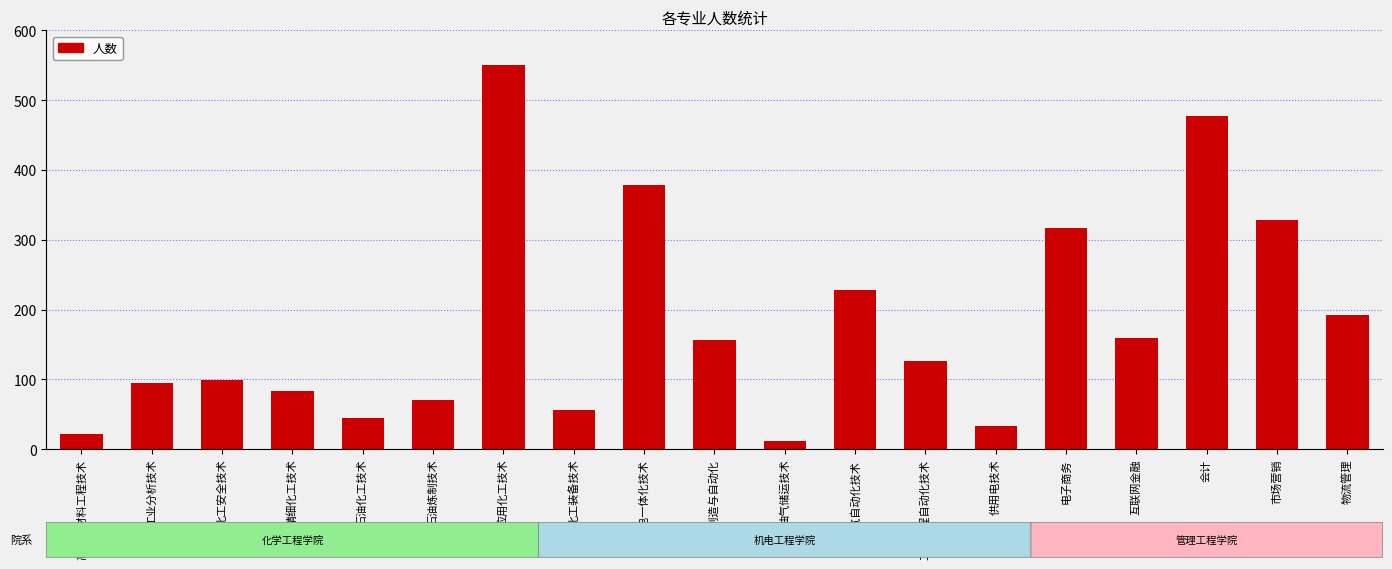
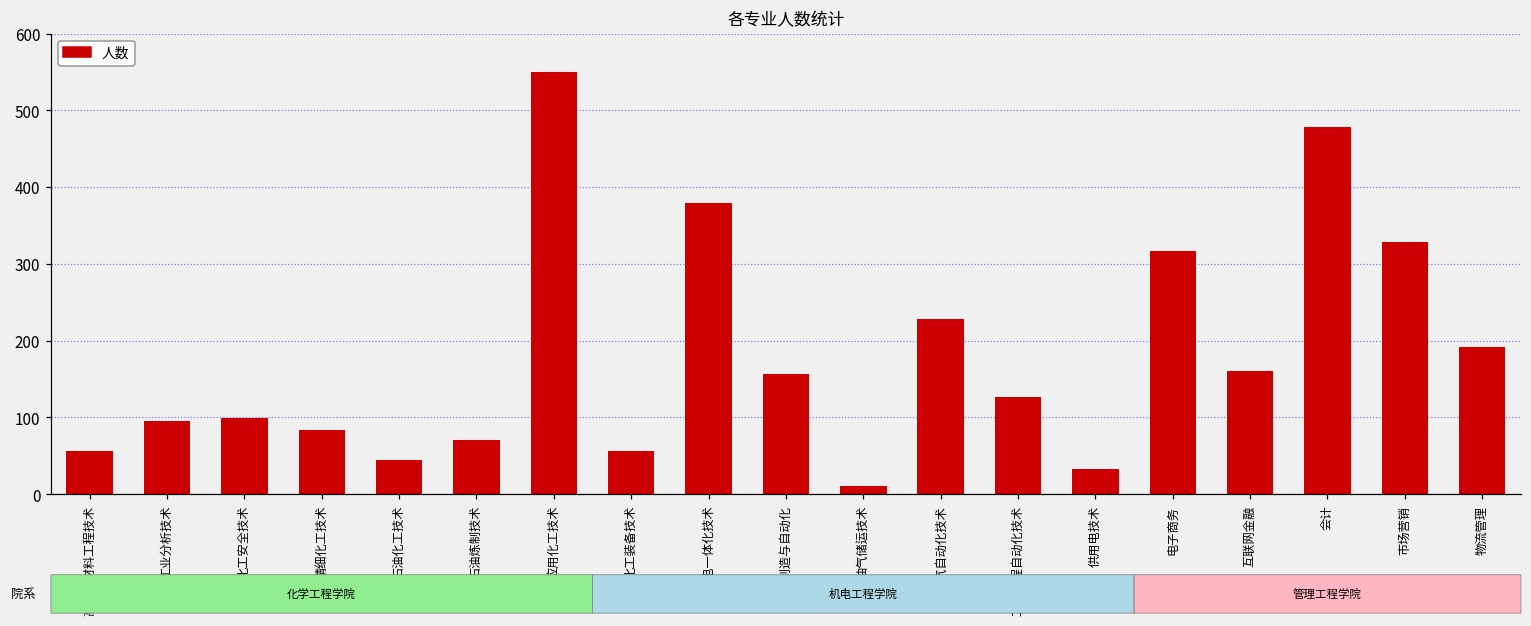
高分子材料工程技术: 20 -> 60
